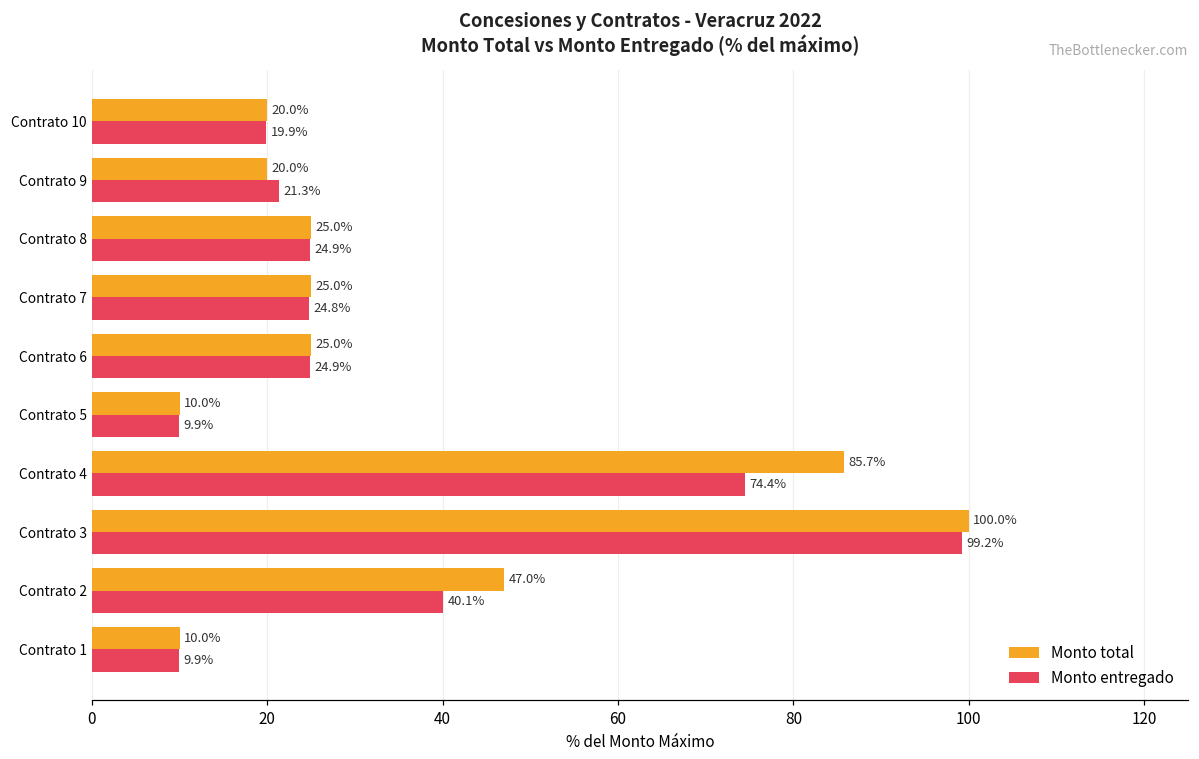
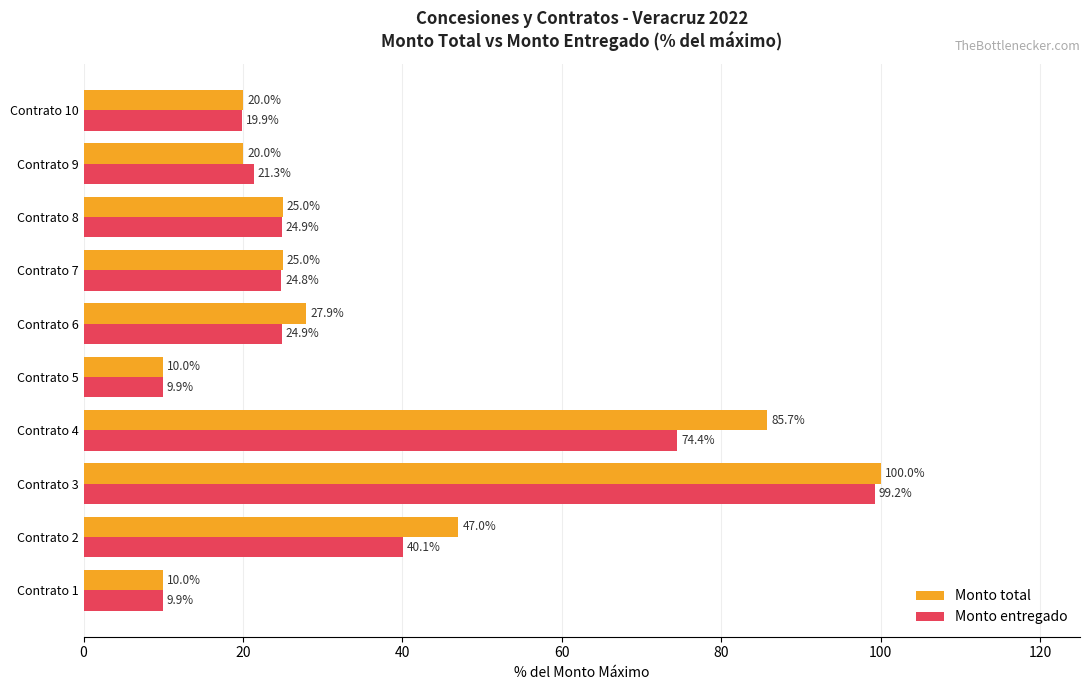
Monto total, Contrato 6: 25.0% -> 27.9%
